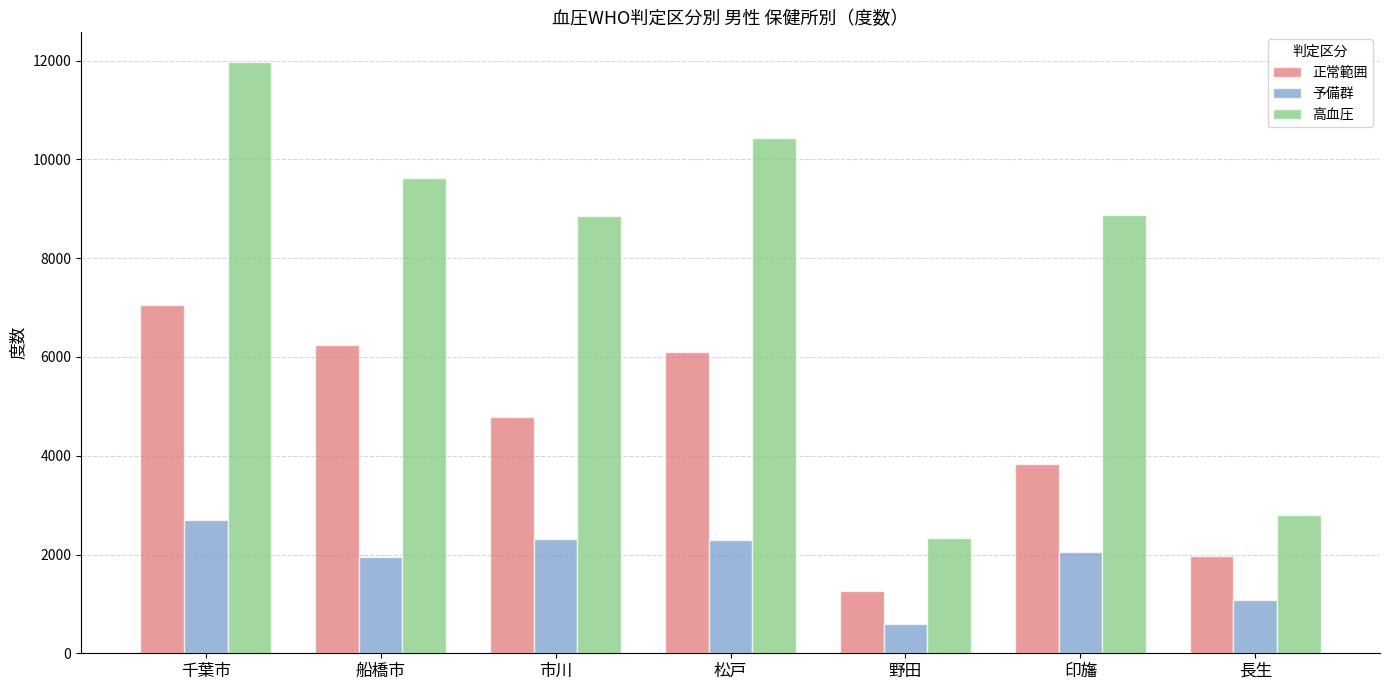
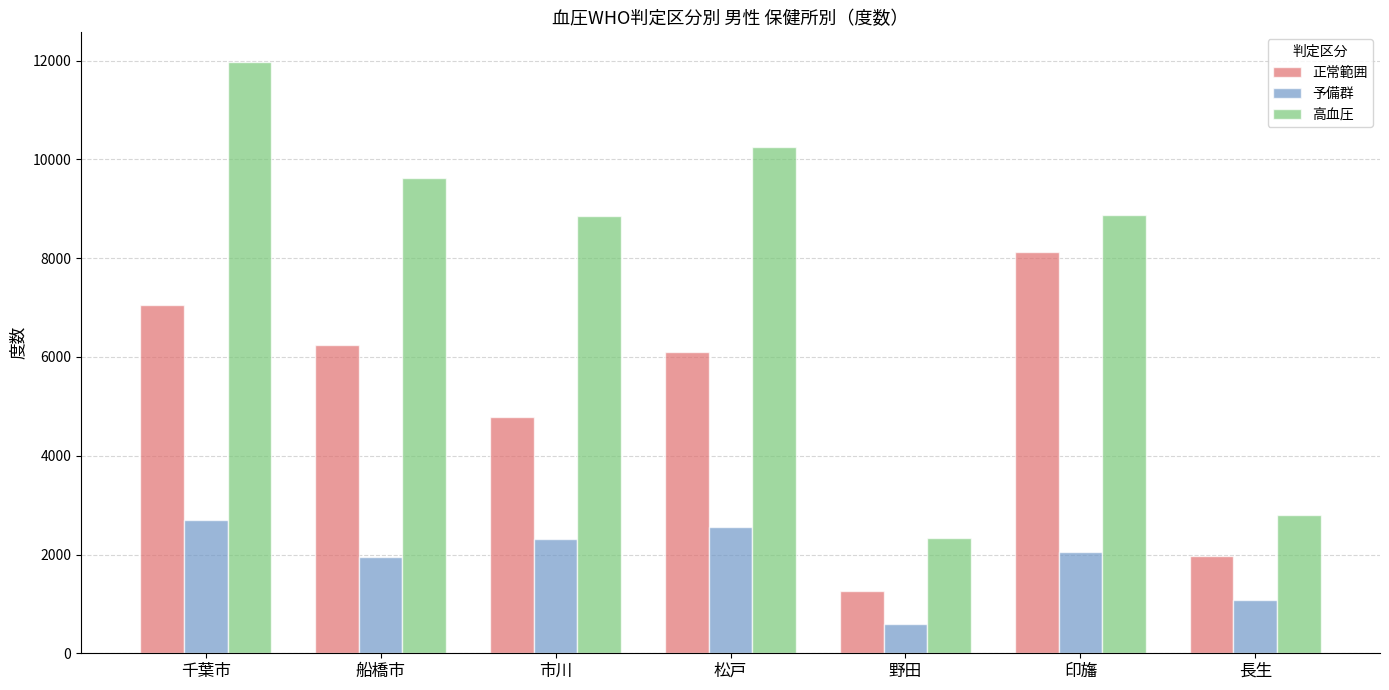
予備群, 松戸: 2300 -> 2600
高血圧, 松戸: 10400 -> 10200
正常範囲, 印旛: 3800 -> 8100
